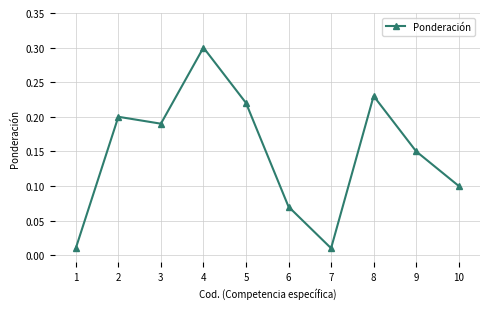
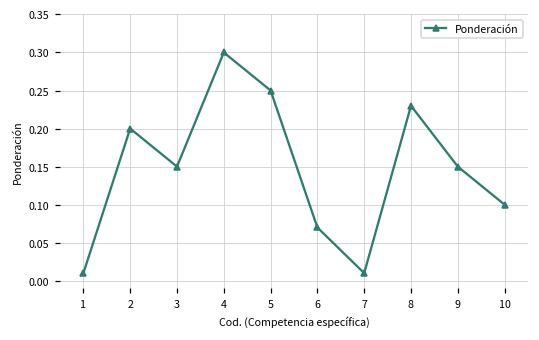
3: 0.19 -> 0.15
5: 0.22 -> 0.25
